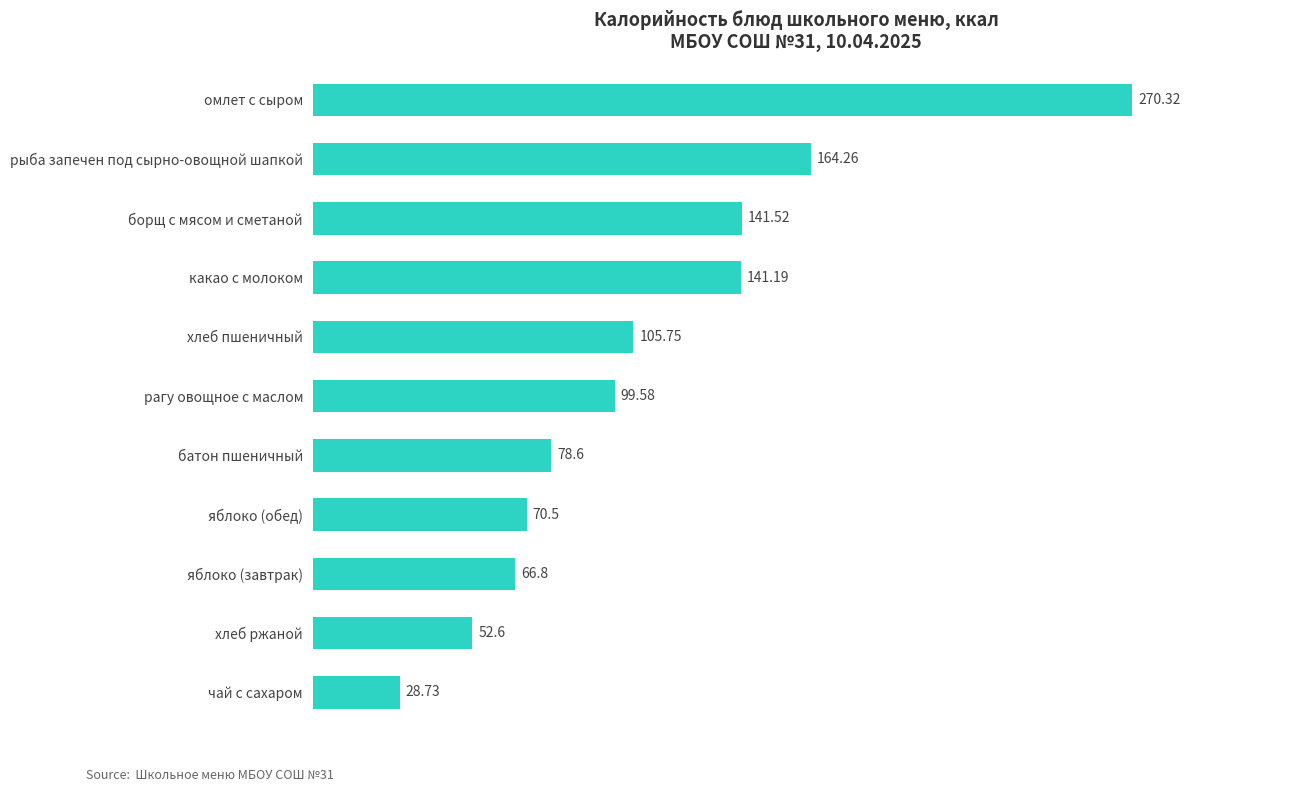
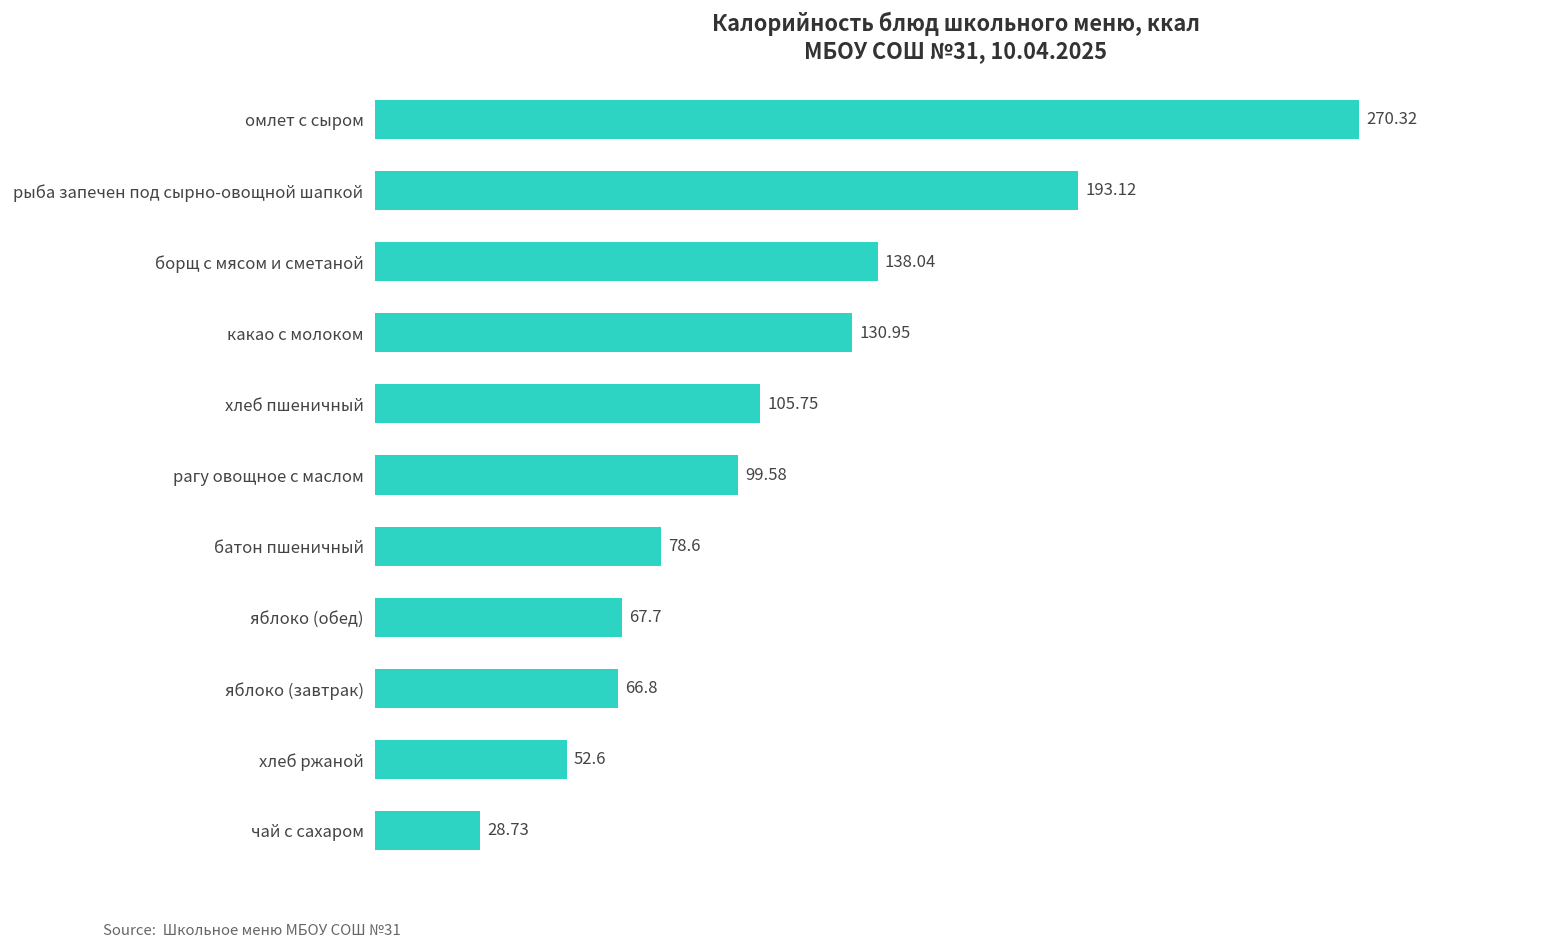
рыба запечен под сырно-овощной шапкой: 164.26 -> 193.12
борщ с мясом и сметаной: 141.52 -> 138.04
какао с молоком: 141.19 -> 130.95
яблоко (обед): 70.5 -> 67.7
